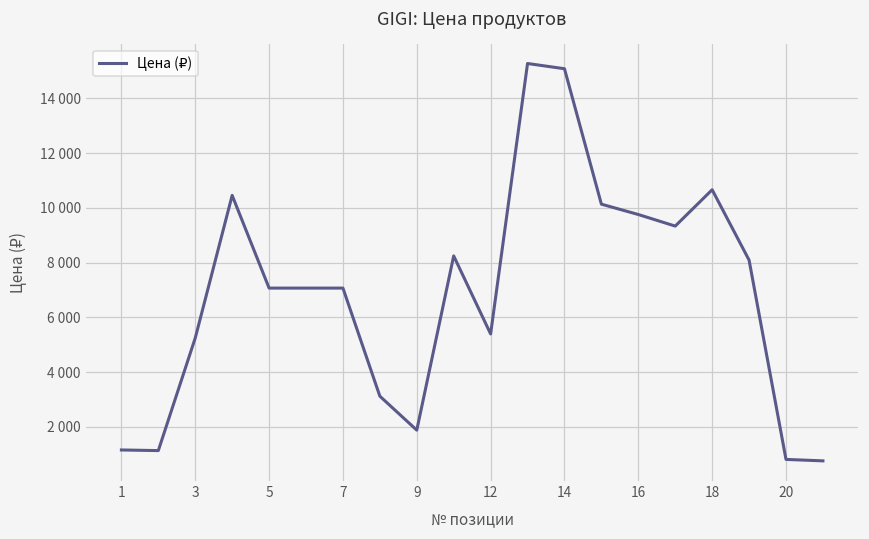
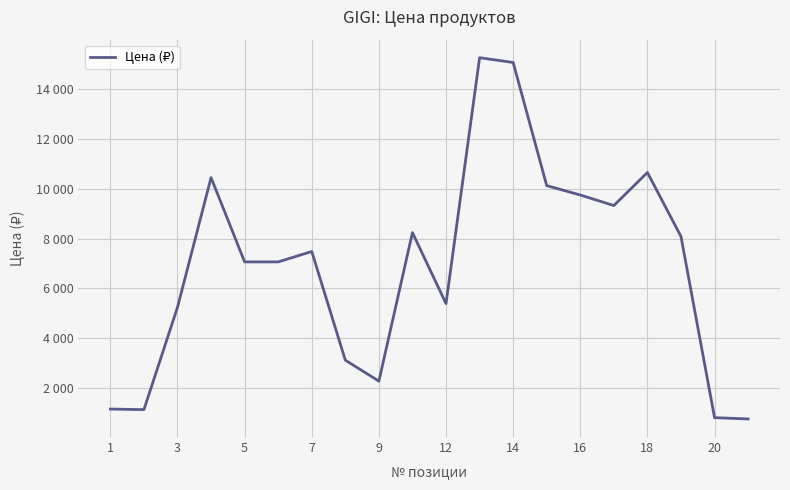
7: 7100 -> 7500
9: 1900 -> 2300
